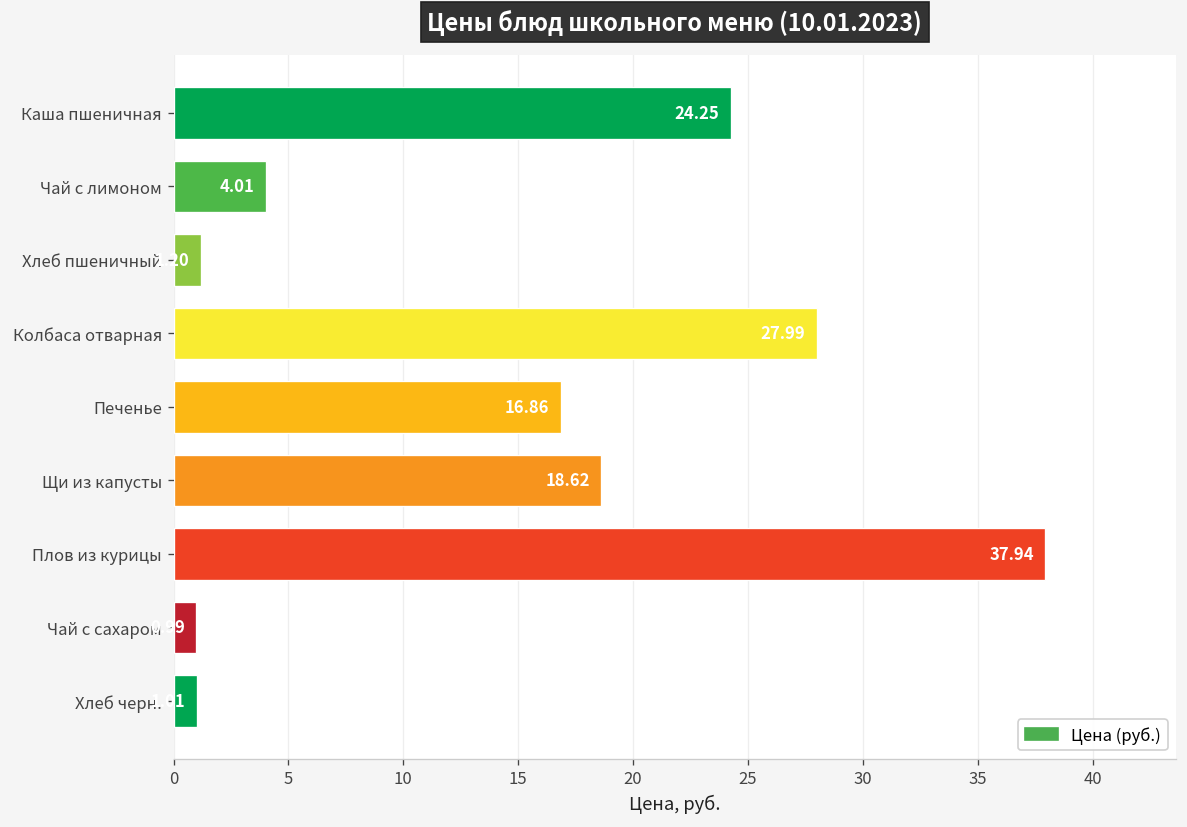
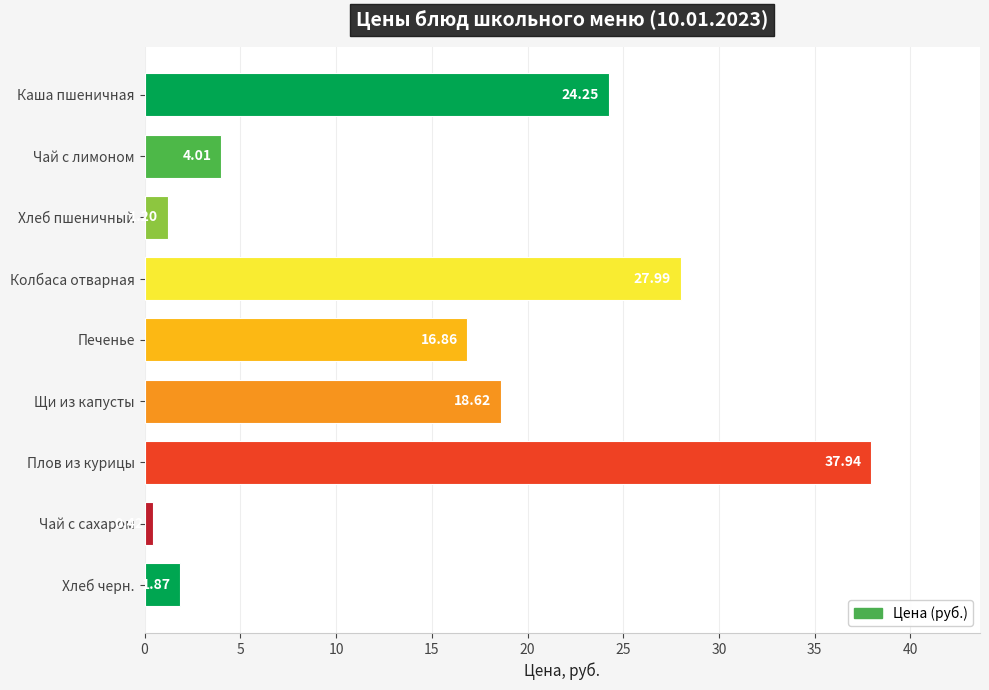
Чай с сахаром: 1.0 -> 0.4
Хлеб черн.: 1.0 -> 1.9
